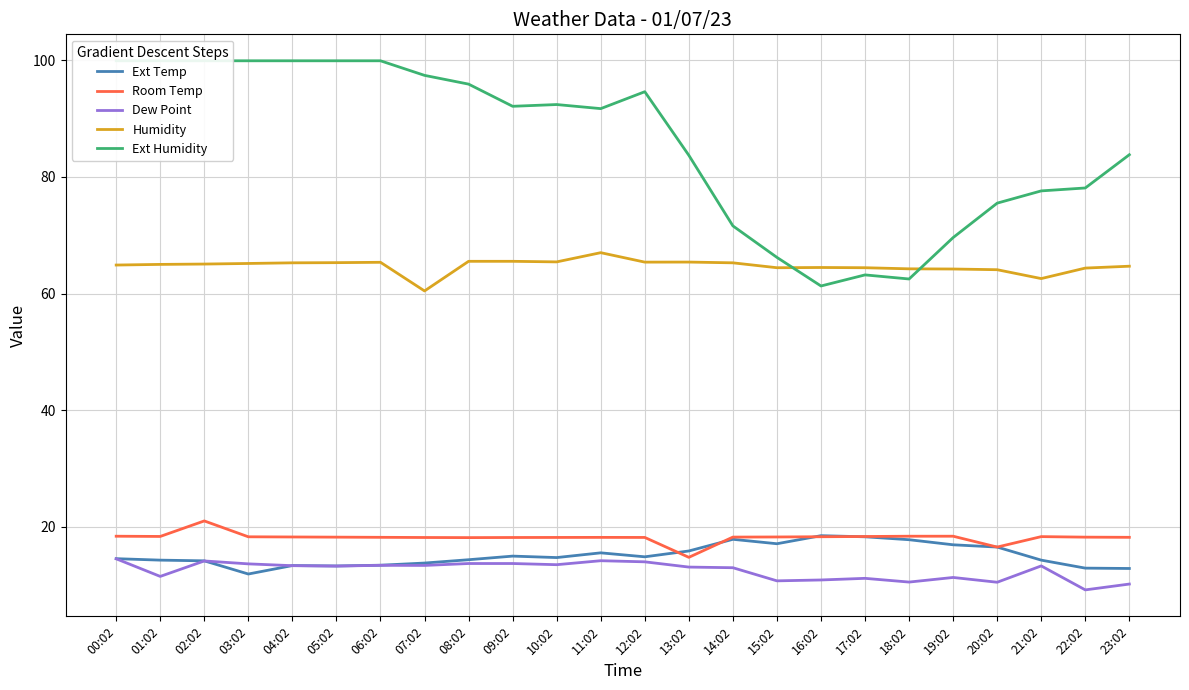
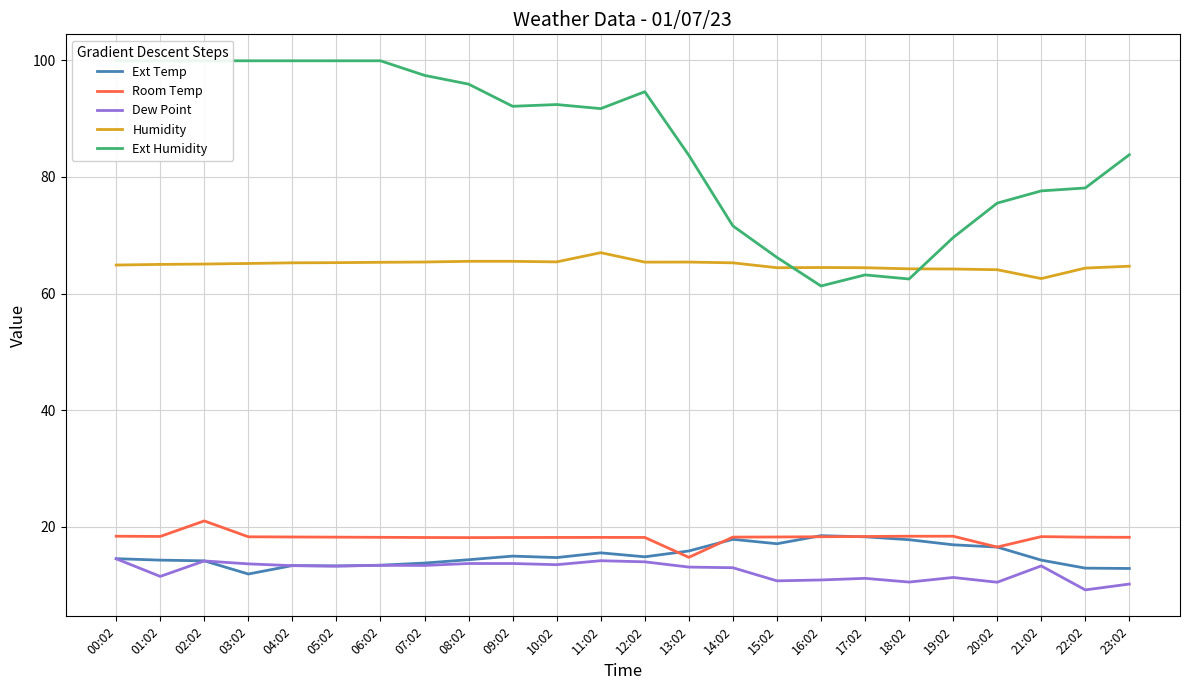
Humidity, 07:02: 60 -> 65
